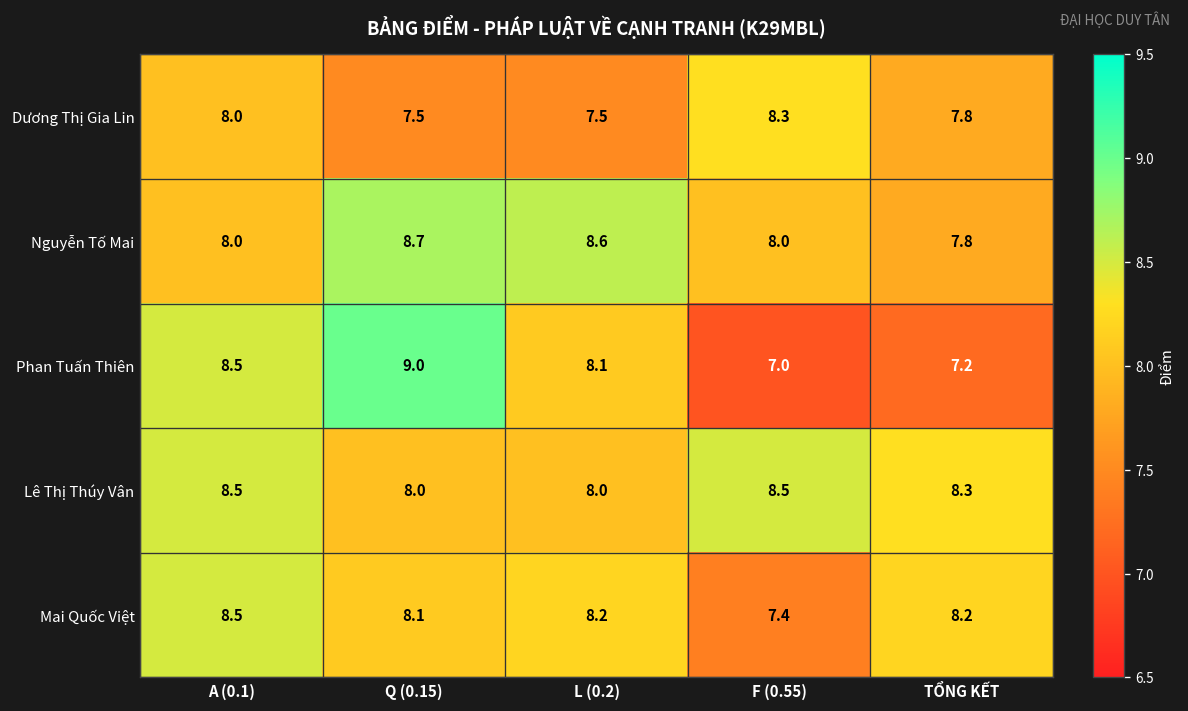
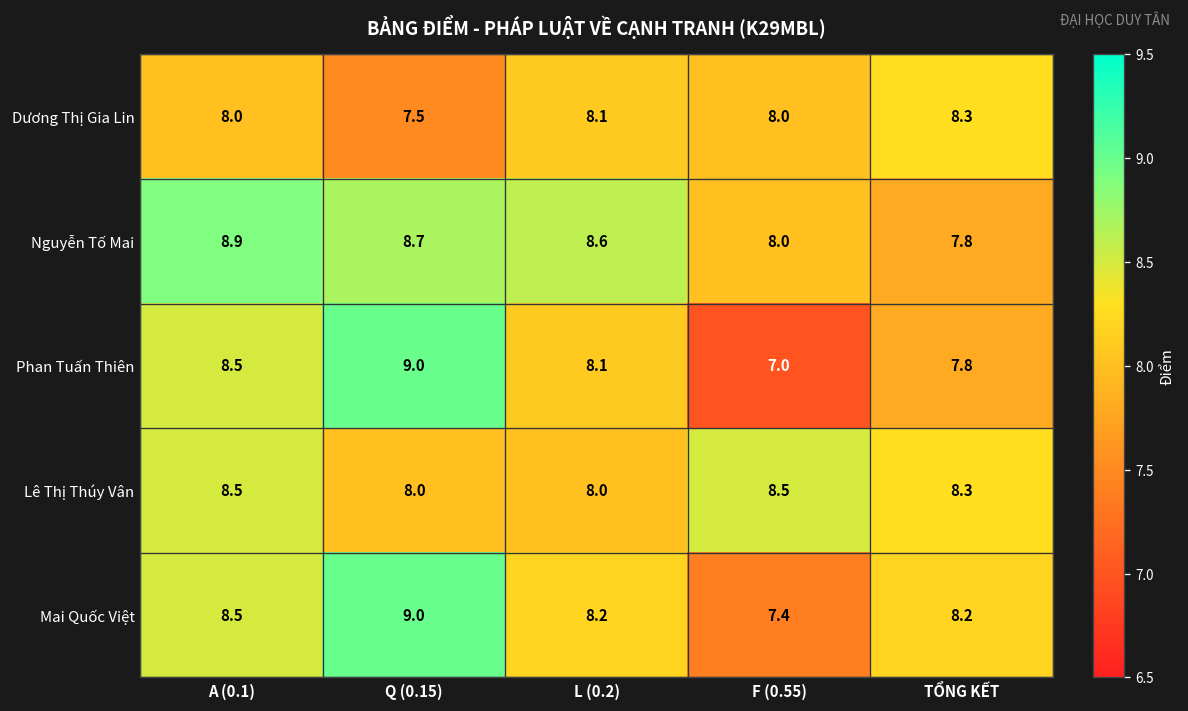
Dương Thị Gia Lin, L (0.2): 7.5 -> 8.1
Dương Thị Gia Lin, F (0.55): 8.3 -> 8.0
Dương Thị Gia Lin, TỔNG KẾT: 7.8 -> 8.3
Nguyễn Tố Mai, A (0.1): 8.0 -> 8.9
Phan Tuấn Thiên, TỔNG KẾT: 7.2 -> 7.8
Mai Quốc Việt, Q (0.15): 8.1 -> 9.0
